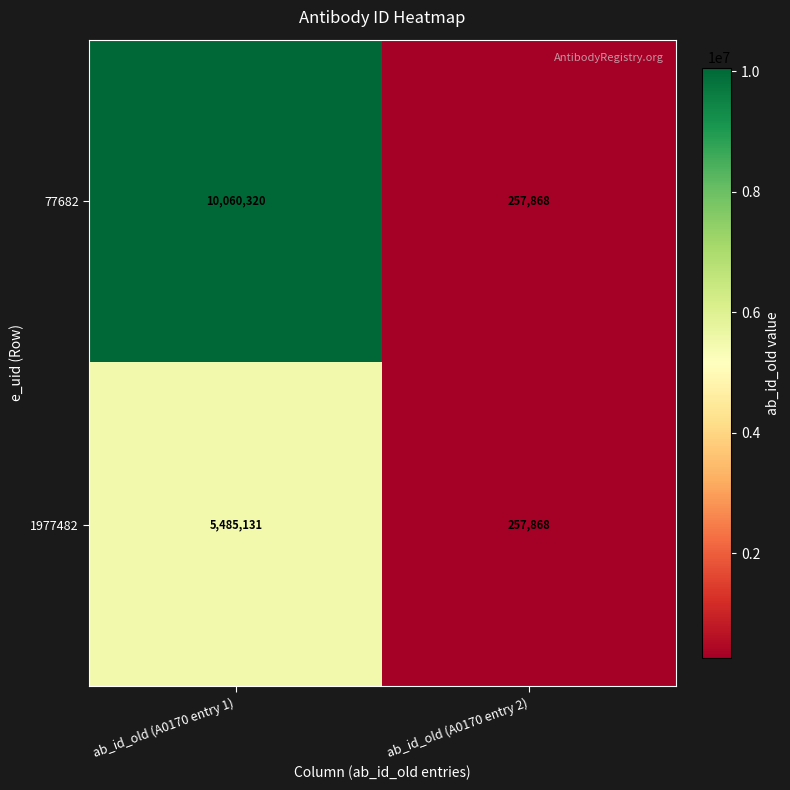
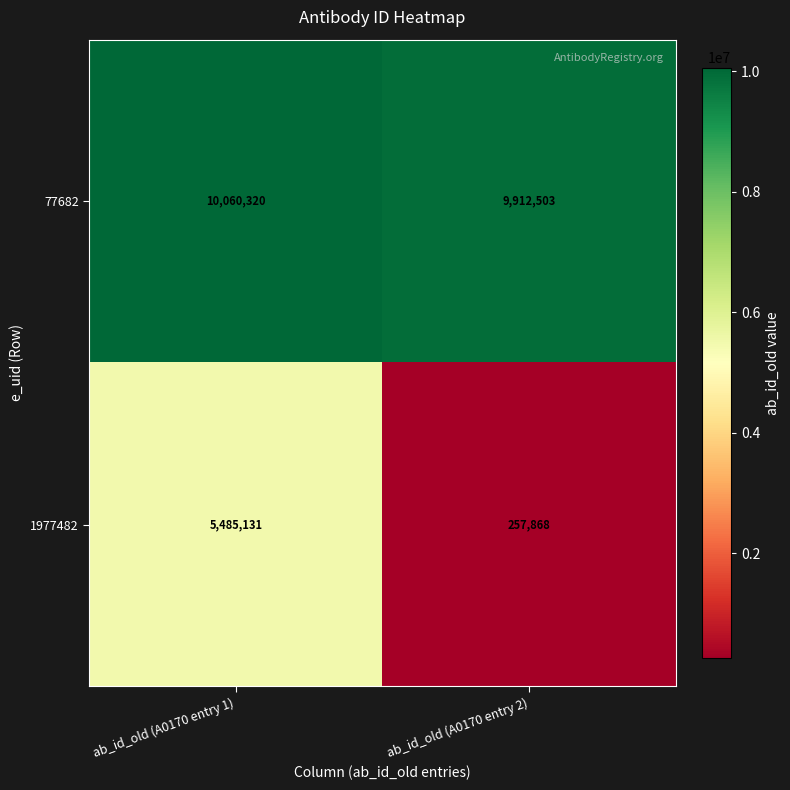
77682, ab_id_old (A0170 entry 2): 257,868 -> 9,912,503
